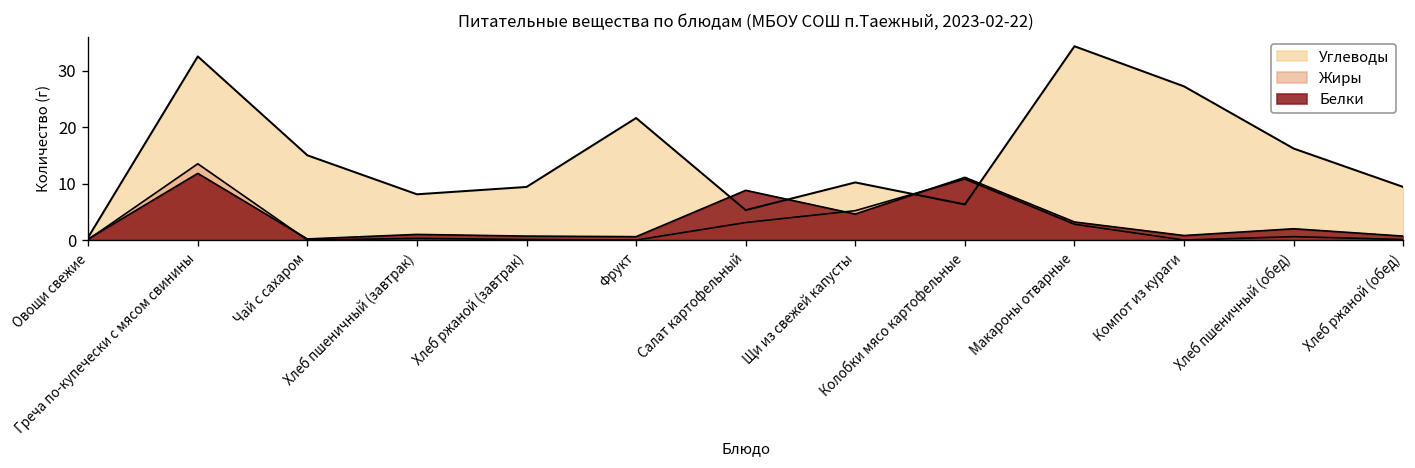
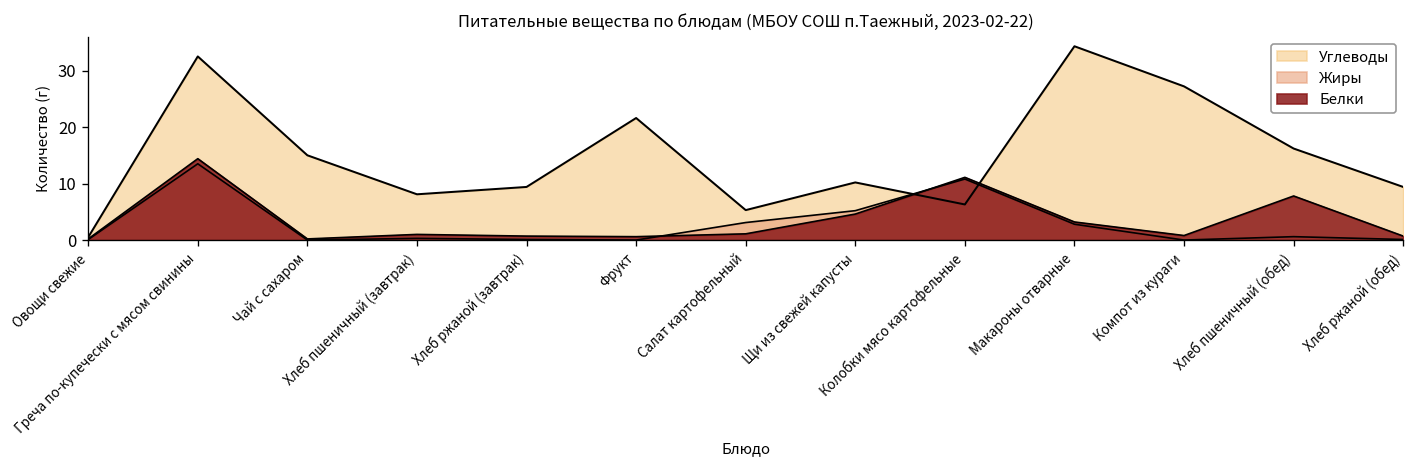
Белки, Греча по-купечески с мясом свинины: 12 -> 14
Белки, Салат картофельный: 9 -> 1
Белки, Хлеб пшеничный (обед): 2 -> 8
